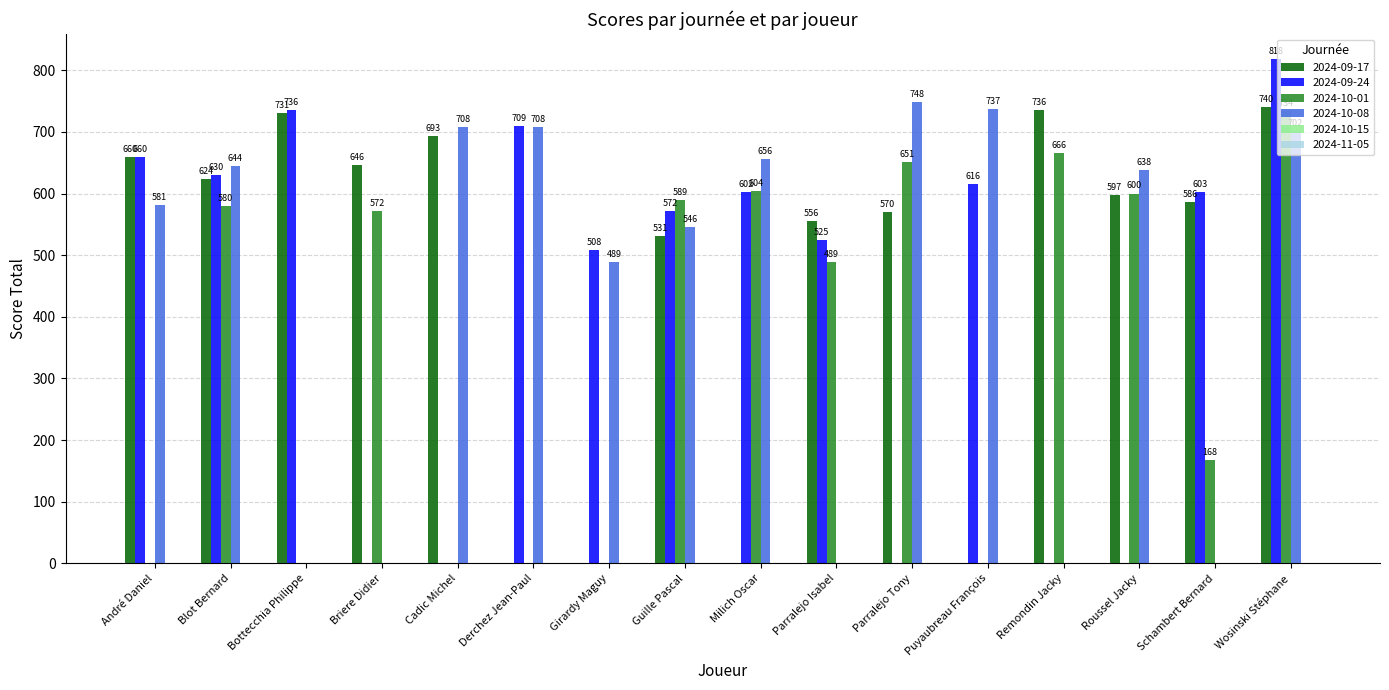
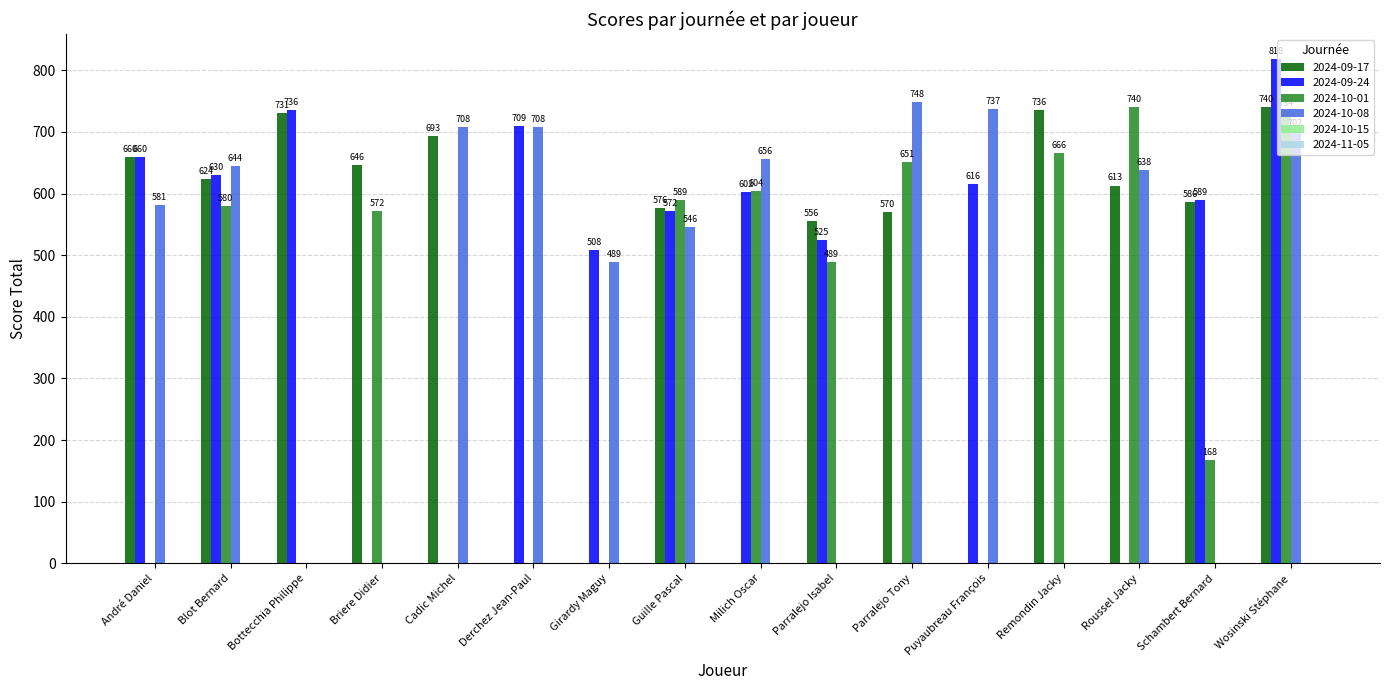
2024-09-17, Guille Pascal: 531 -> 576
2024-09-17, Roussel Jacky: 597 -> 613
2024-10-01, Roussel Jacky: 600 -> 740
2024-09-24, Schambert Bernard: 603 -> 589
